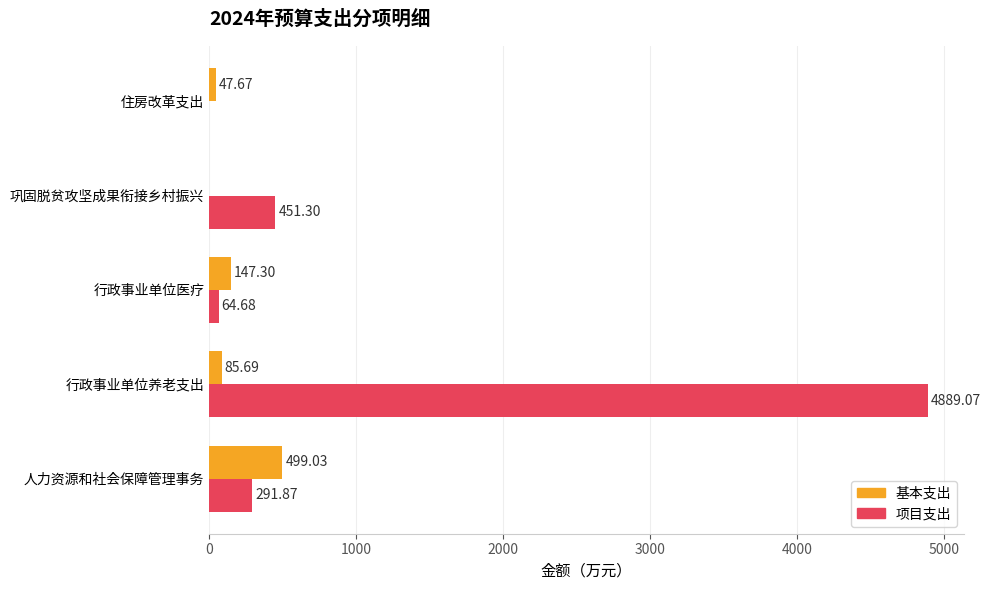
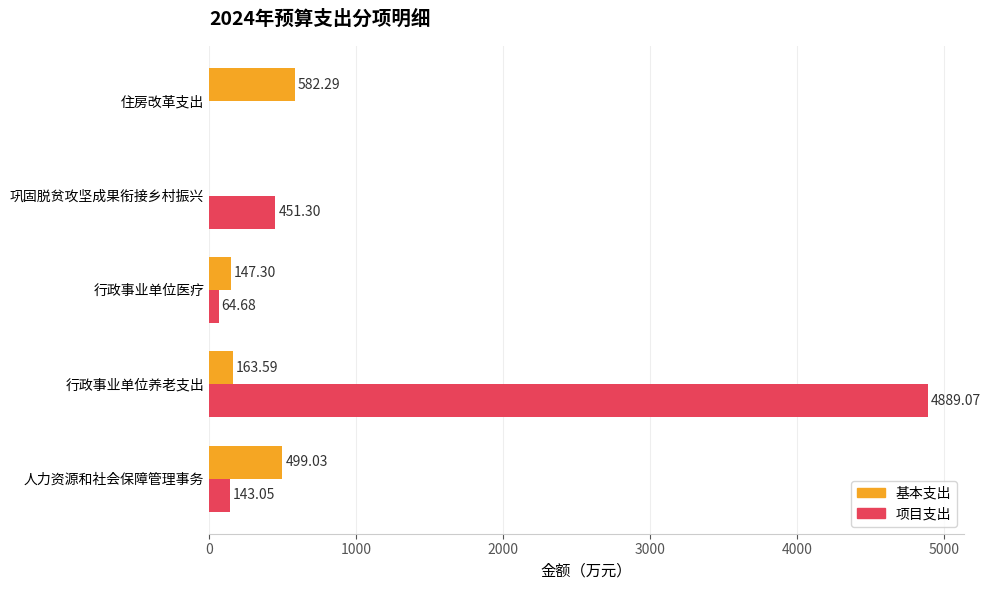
基本支出, 住房改革支出: 47.67 -> 582.29
基本支出, 行政事业单位养老支出: 85.69 -> 163.59
项目支出, 人力资源和社会保障管理事务: 291.87 -> 143.05
